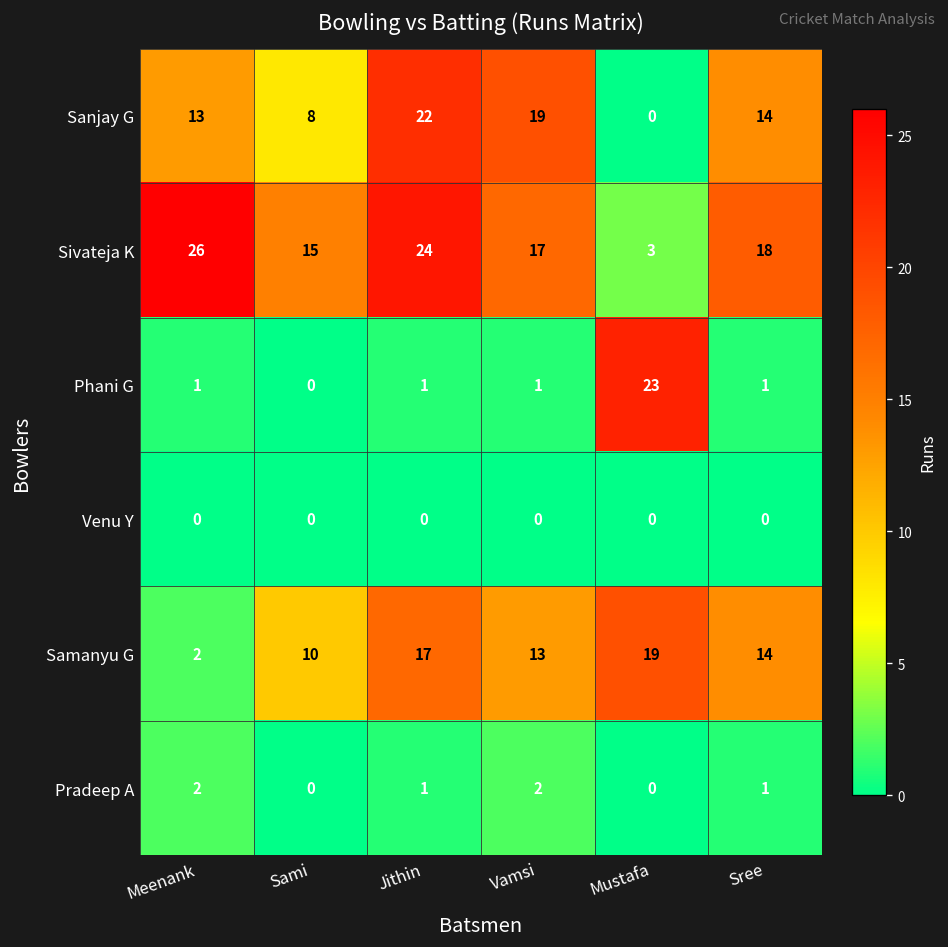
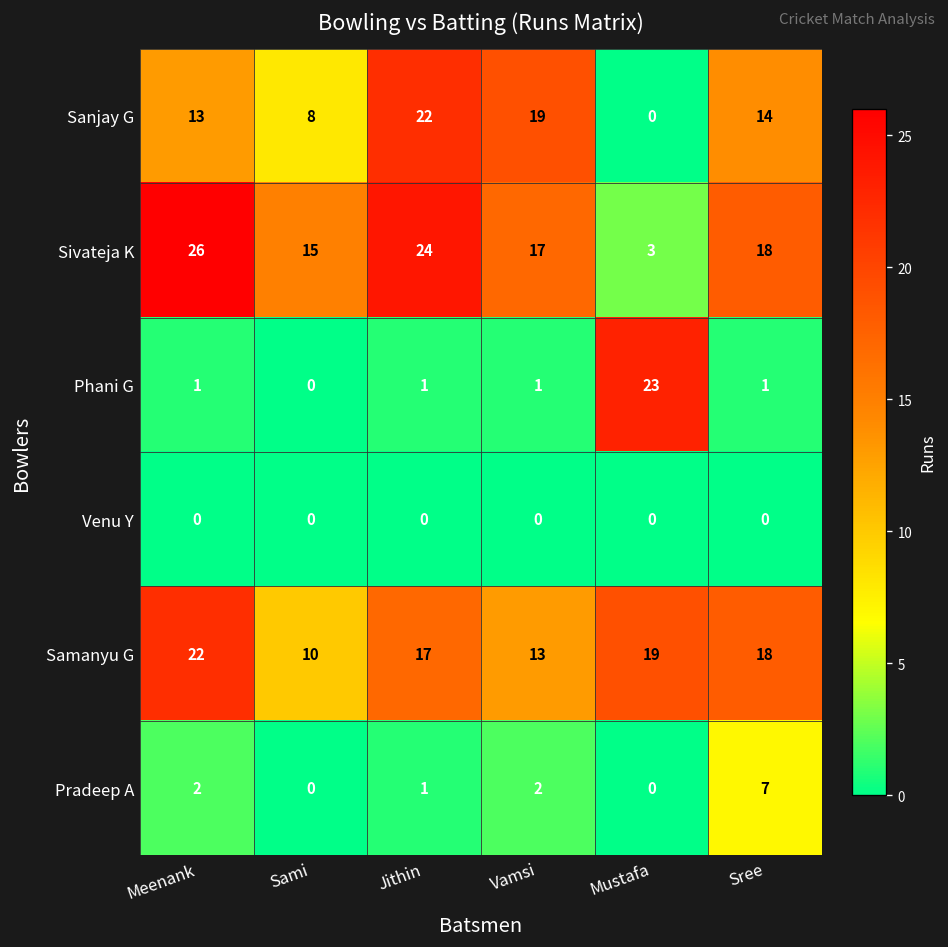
Samanyu G, Meenank: 2 -> 22
Samanyu G, Sree: 14 -> 18
Pradeep A, Sree: 1 -> 7
